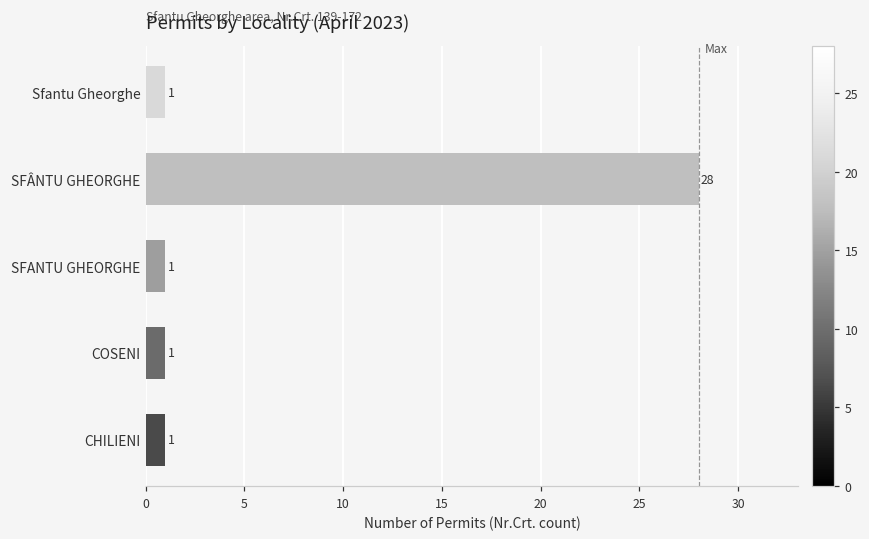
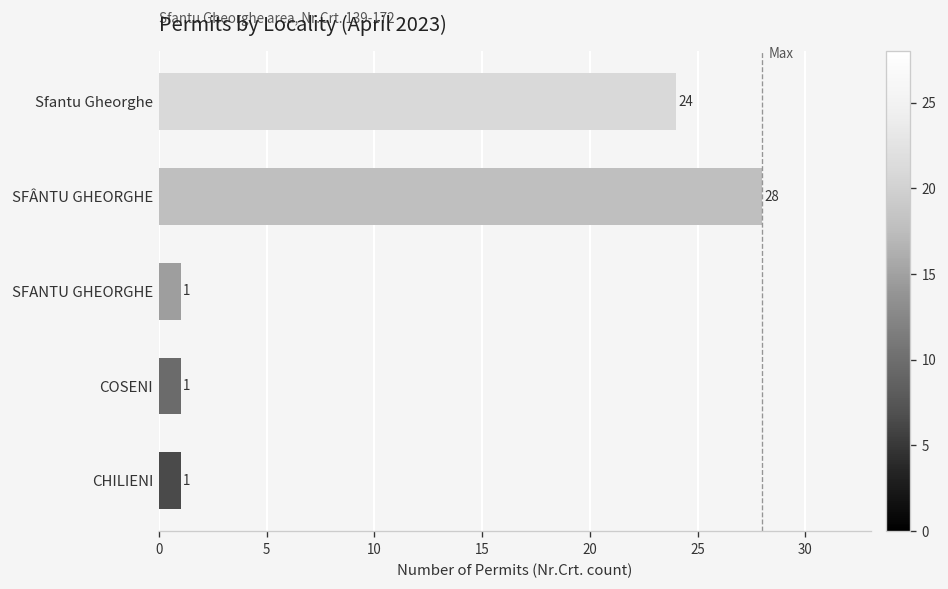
Sfantu Gheorghe: 1 -> 24
